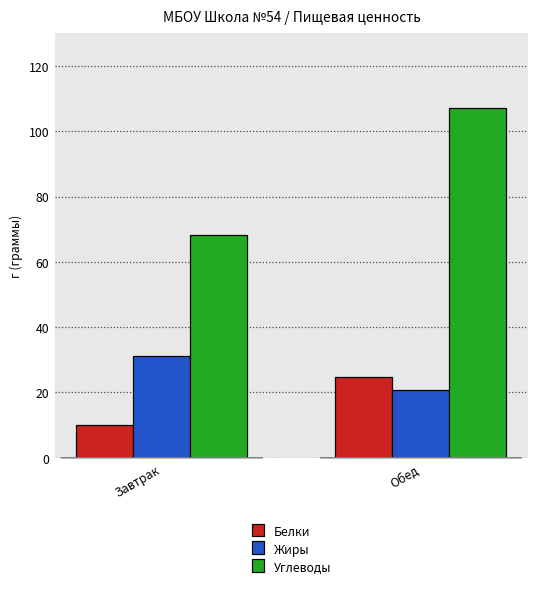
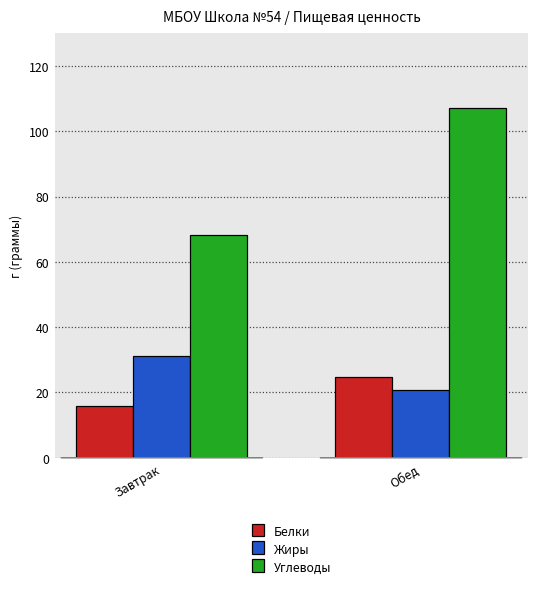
Белки, Завтрак: 10 -> 16
